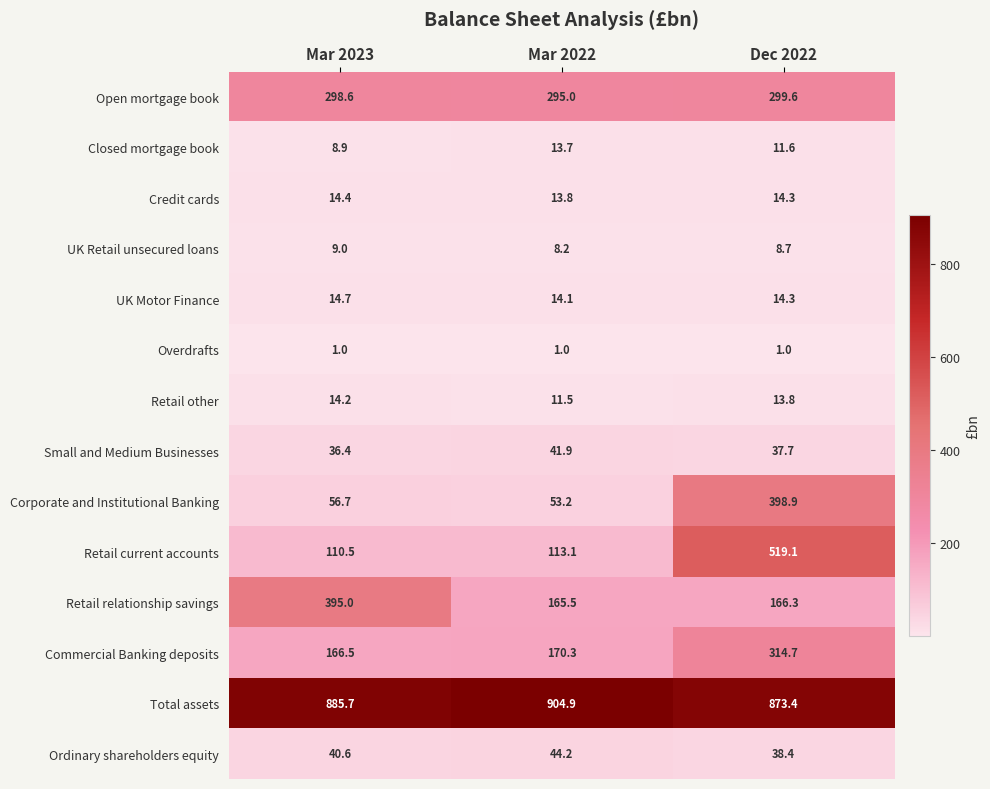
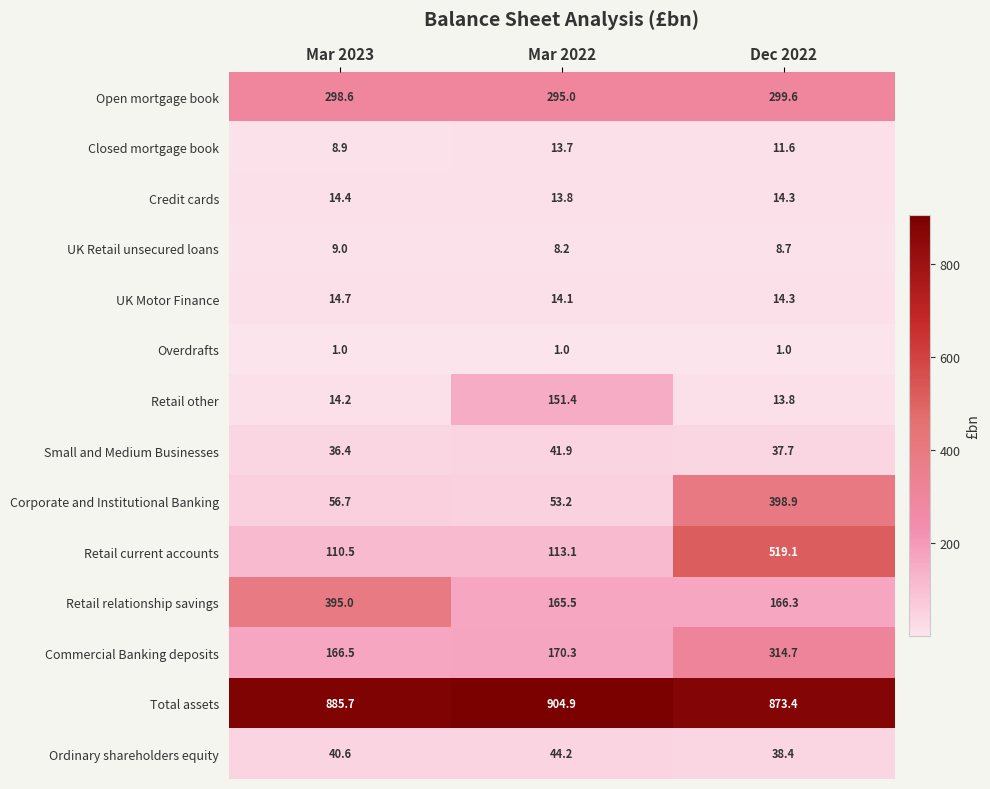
Retail other, Mar 2022: 11.5 -> 151.4
